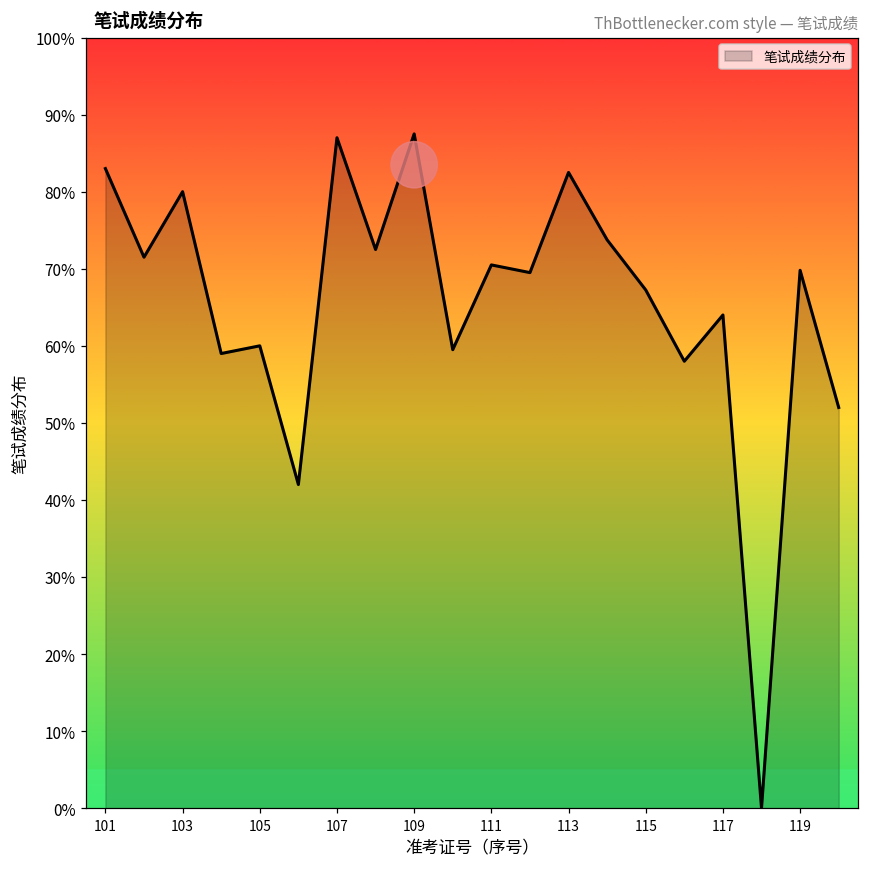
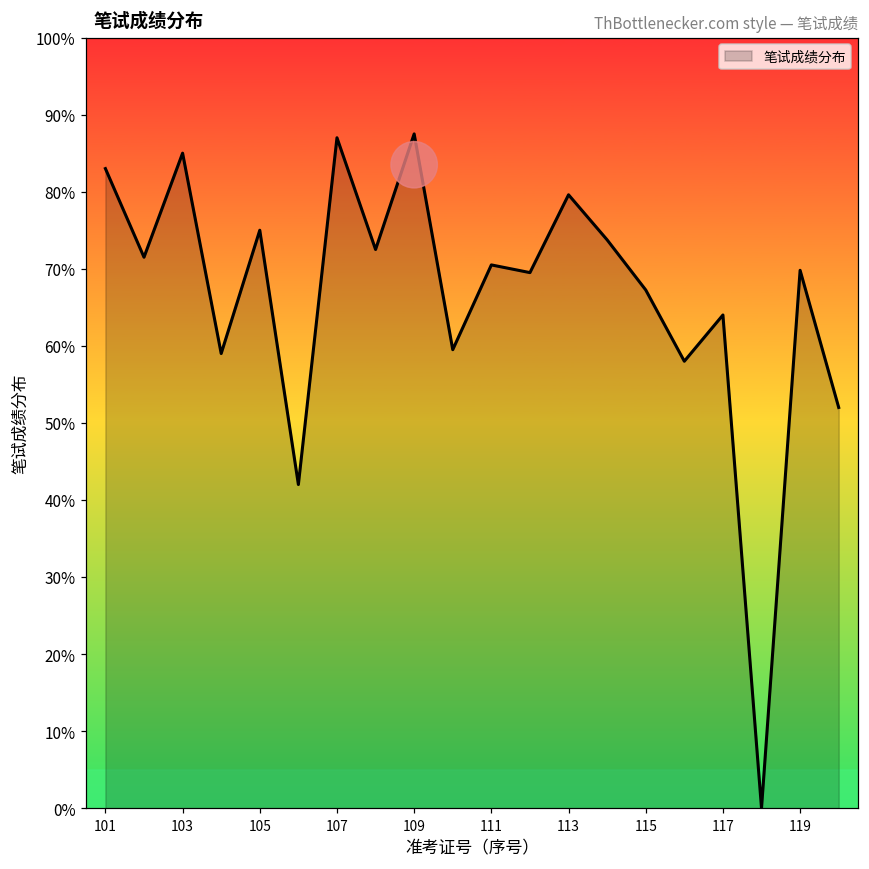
103: 80% -> 85%
105: 60% -> 75%
113: 83% -> 80%
